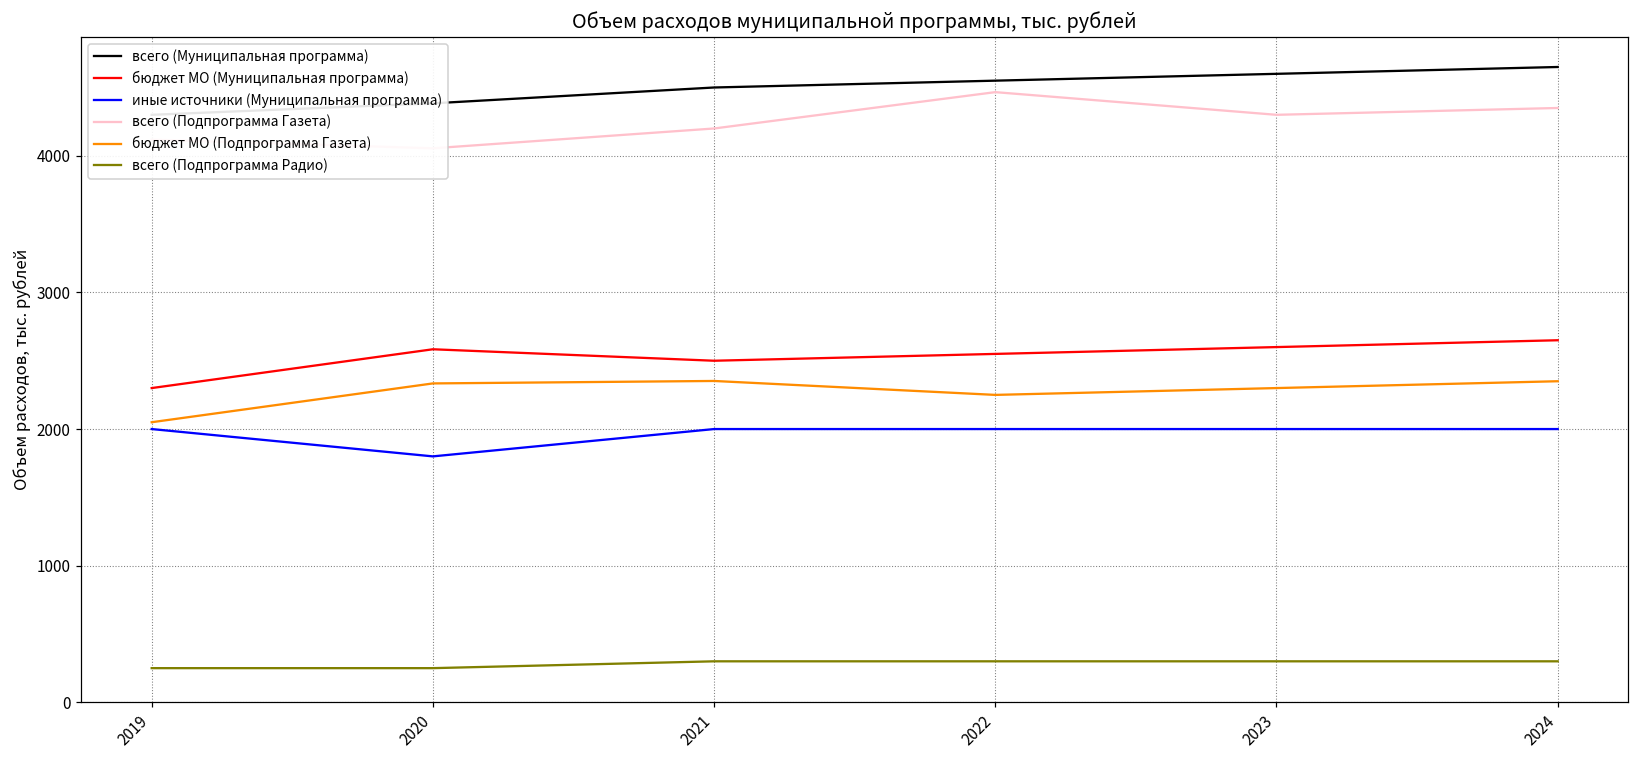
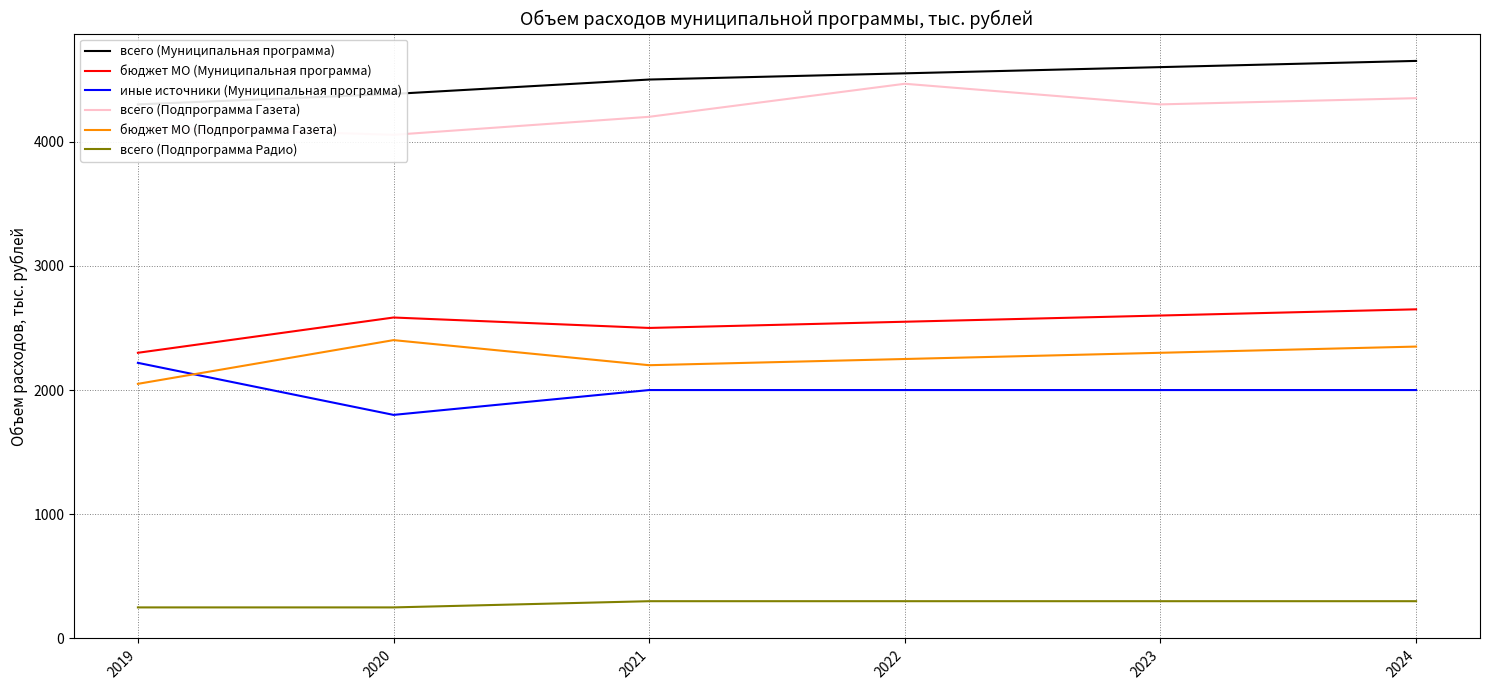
иные источники (Муниципальная программа), 2019: 2000 -> 2220
бюджет МО (Подпрограмма Газета), 2020: 2330 -> 2400
бюджет МО (Подпрограмма Газета), 2021: 2350 -> 2200
